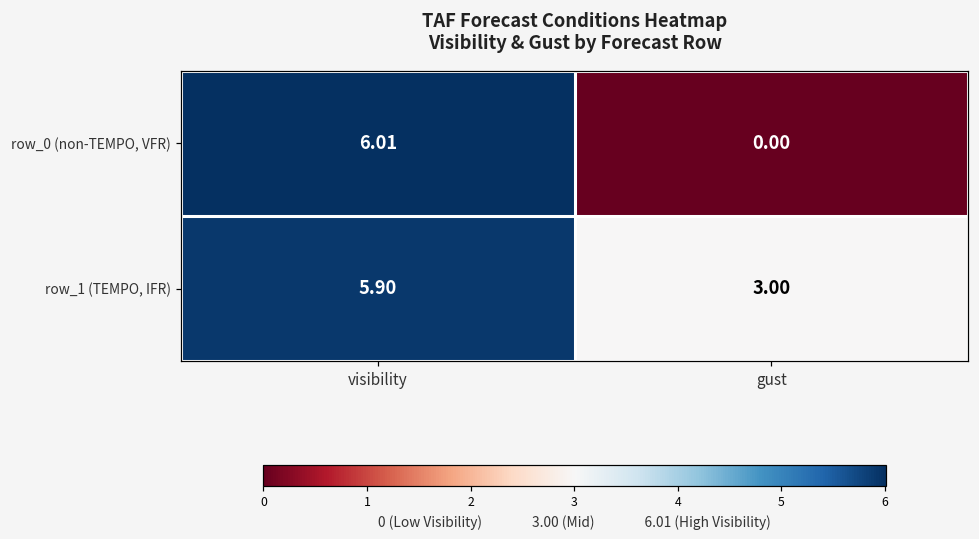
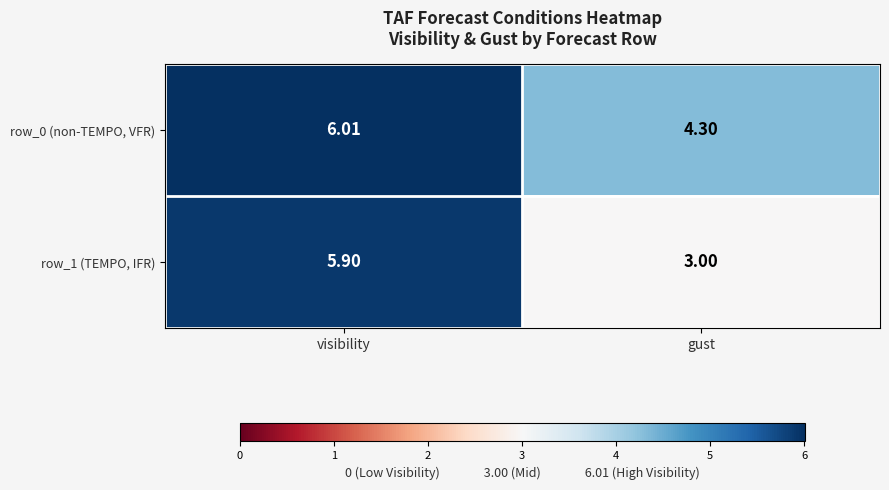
row_0 (non-TEMPO, VFR), gust: 0.00 -> 4.30
